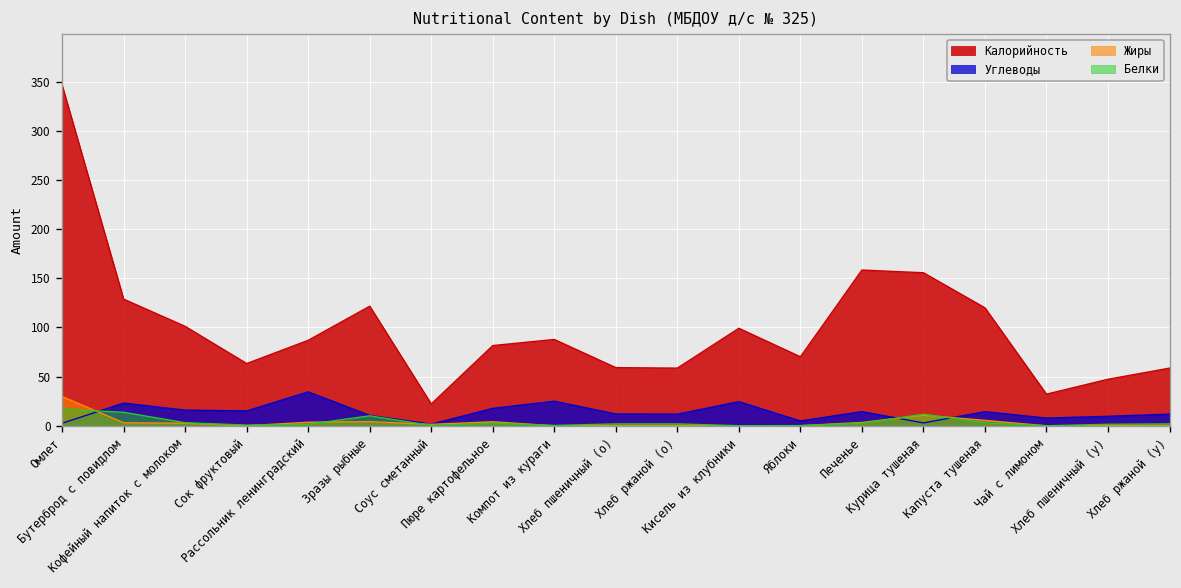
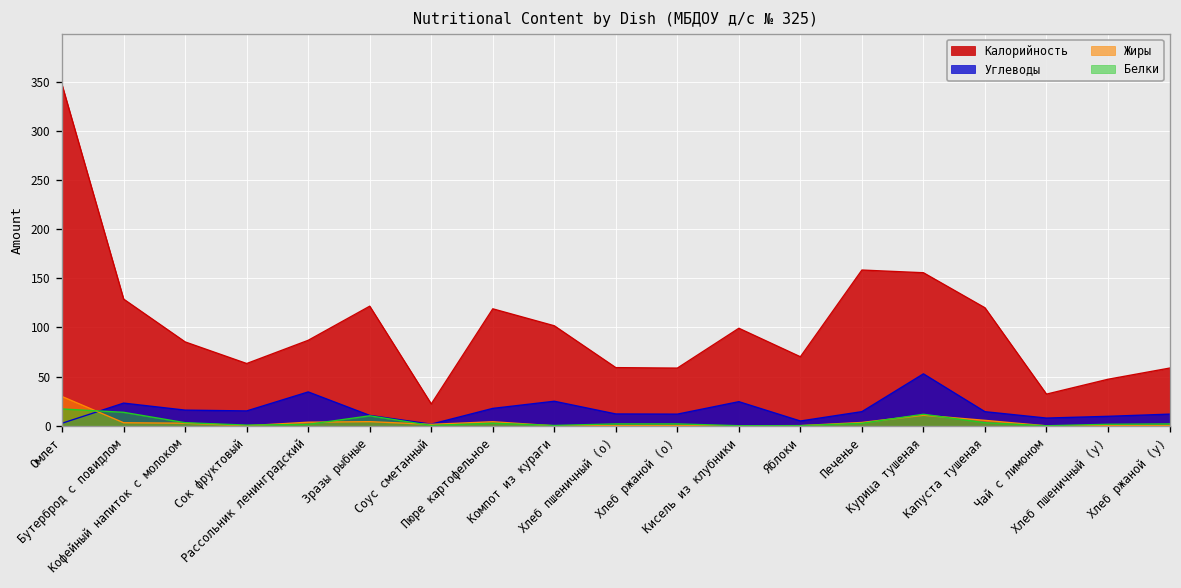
Калорийность, Кофейный напиток с молоком: 100 -> 90
Калорийность, Пюре картофельное: 80 -> 120
Калорийность, Компот из кураги: 90 -> 100
Углеводы, Курица тушеная: 0 -> 50
